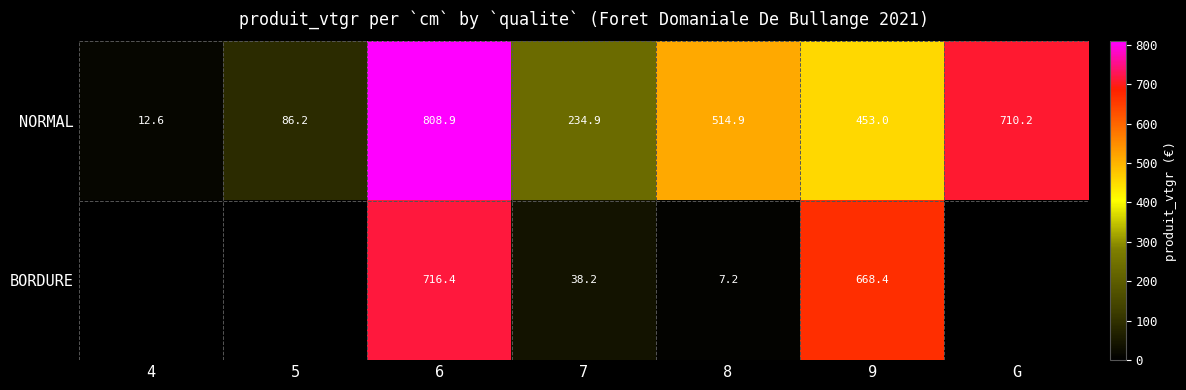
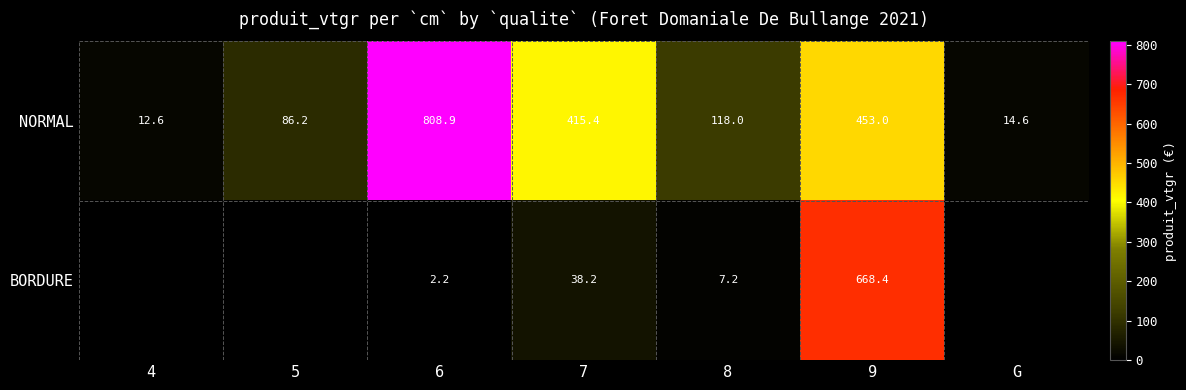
NORMAL, 7: 234.9 -> 415.4
NORMAL, 8: 514.9 -> 118.0
NORMAL, G: 710.2 -> 14.6
BORDURE, 6: 716.4 -> 2.2
